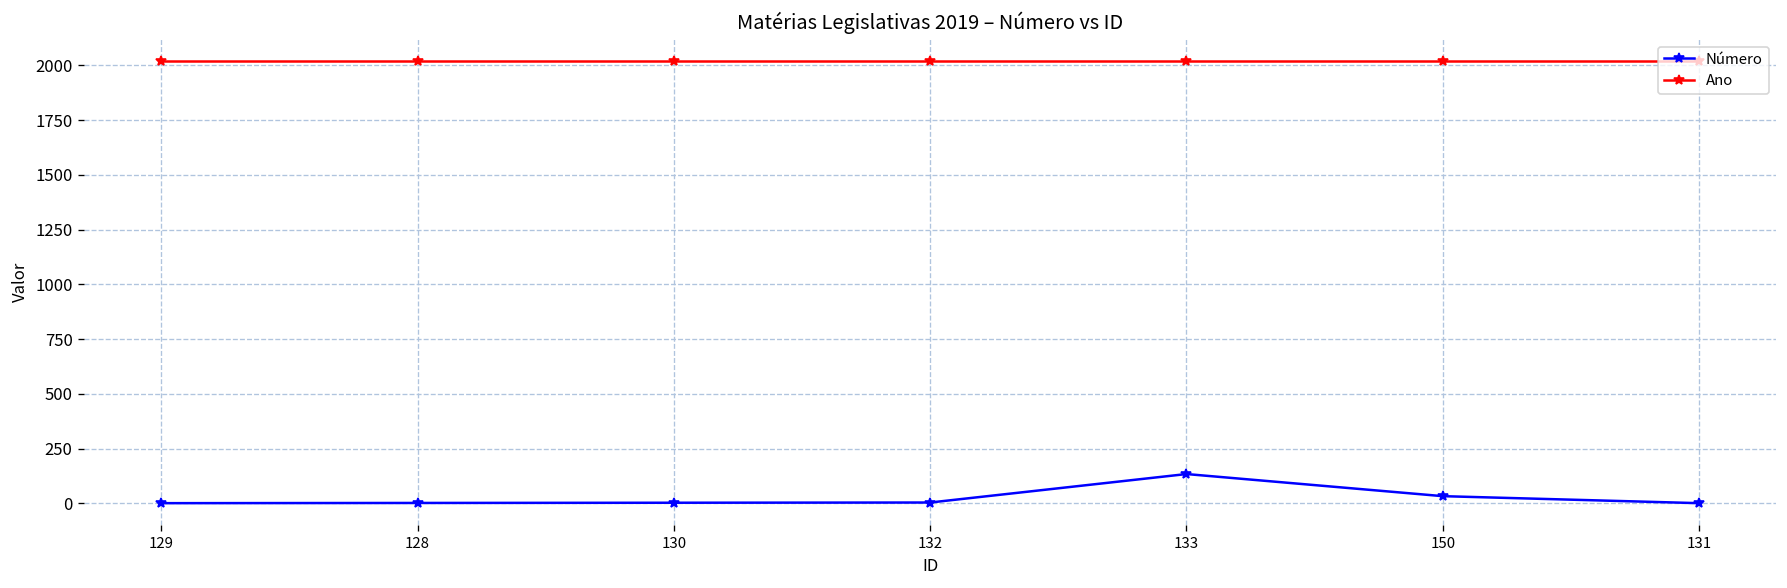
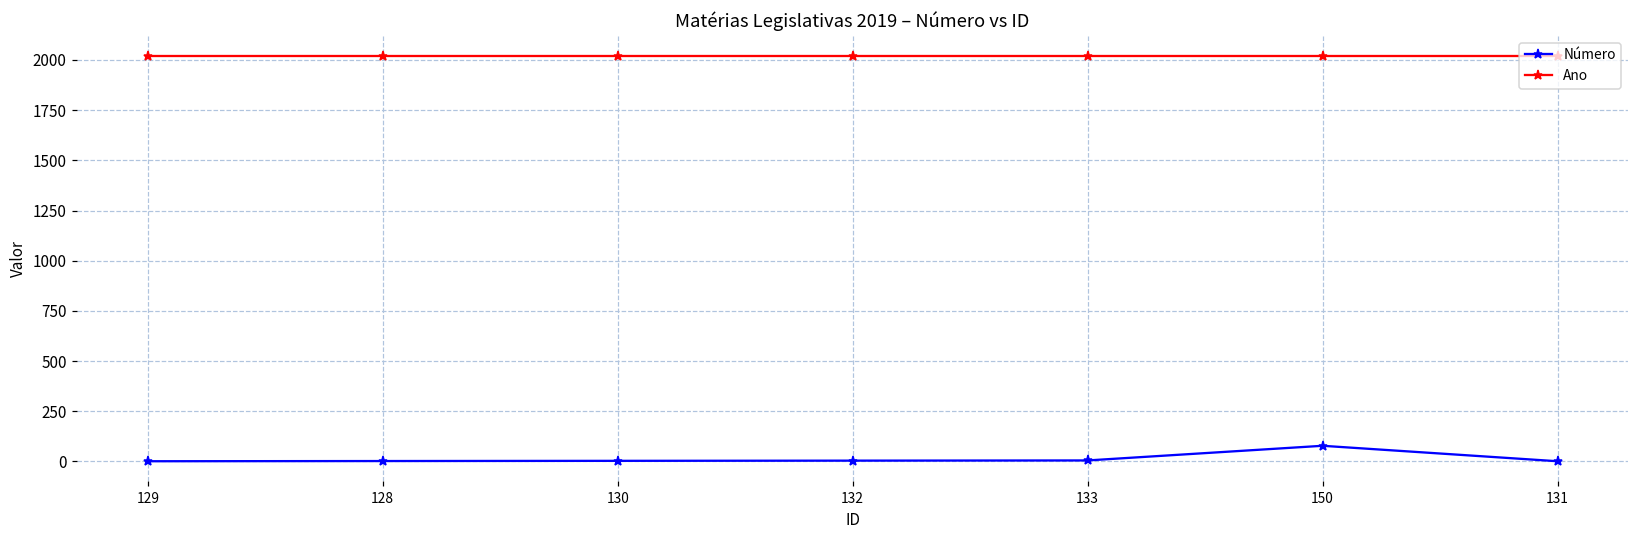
Número, 133: 130 -> 10
Número, 150: 30 -> 80
